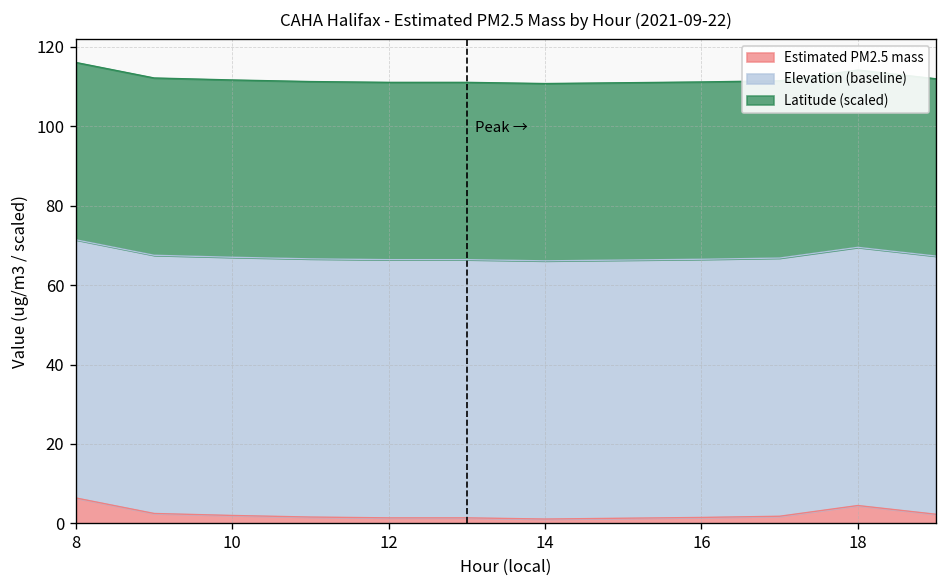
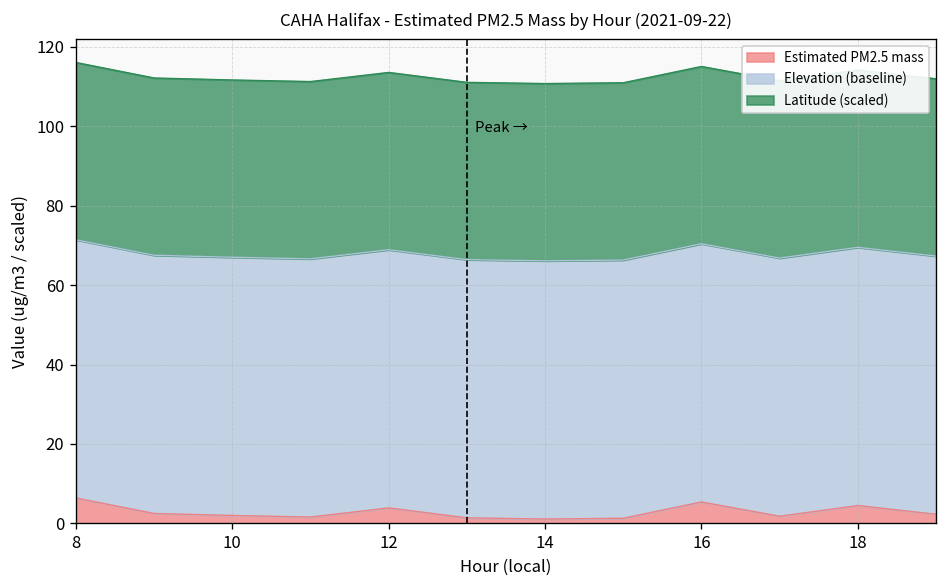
Estimated PM2.5 mass, 12: 1 -> 4
Estimated PM2.5 mass, 16: 2 -> 5
